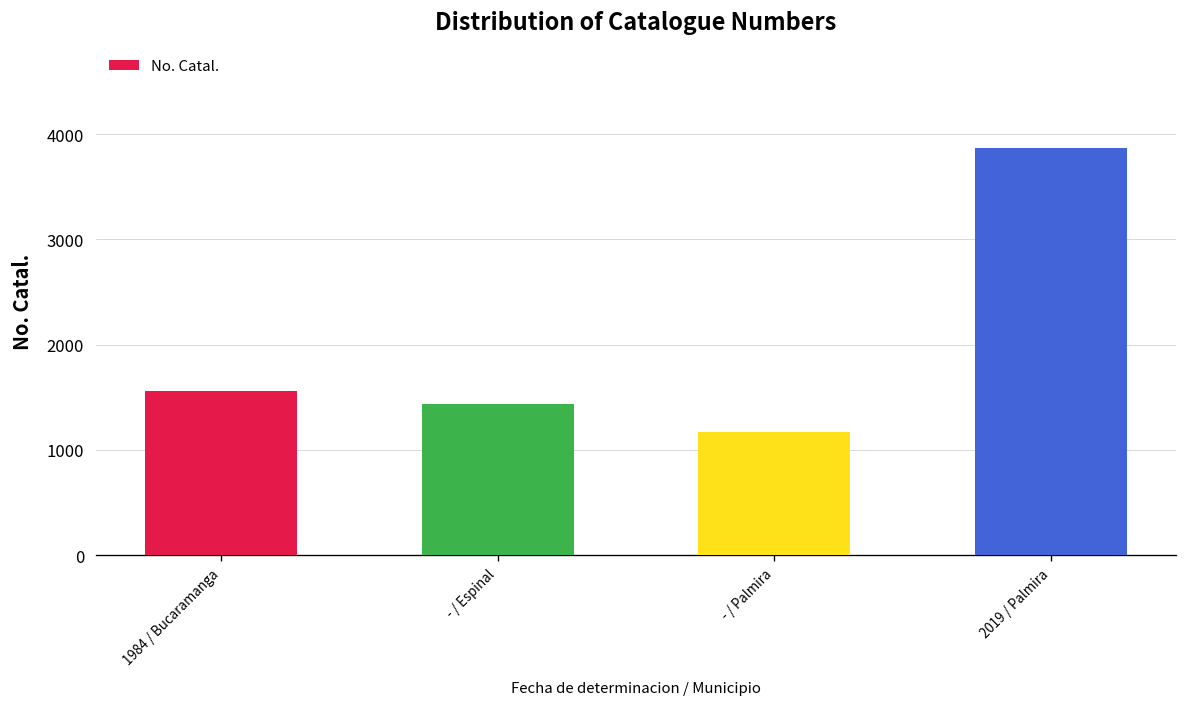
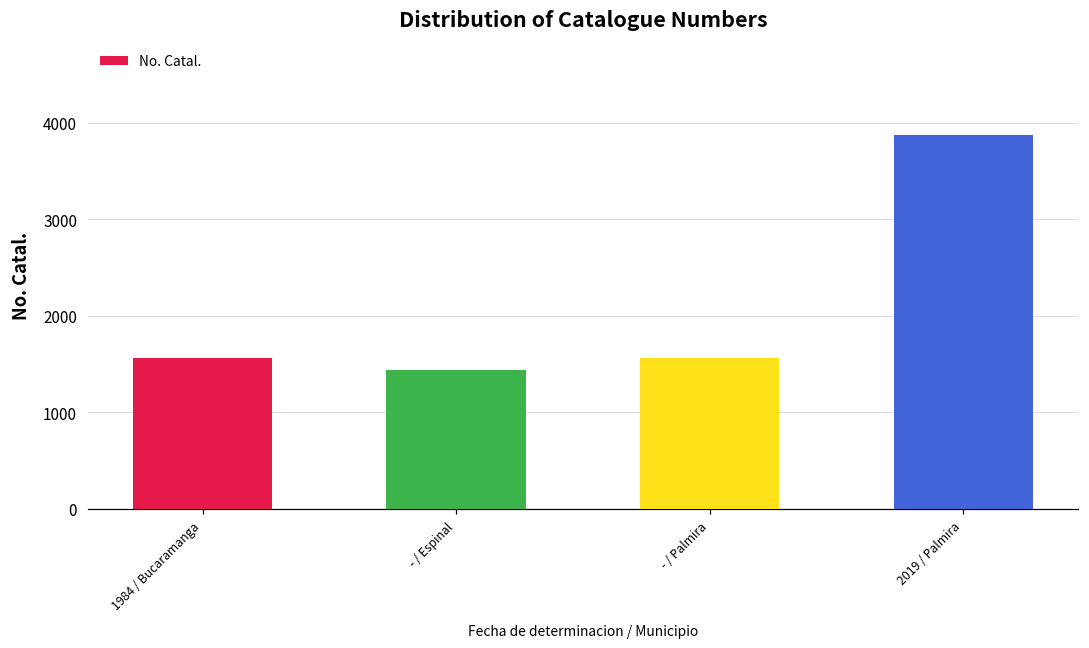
- / Palmira: 1200 -> 1600
